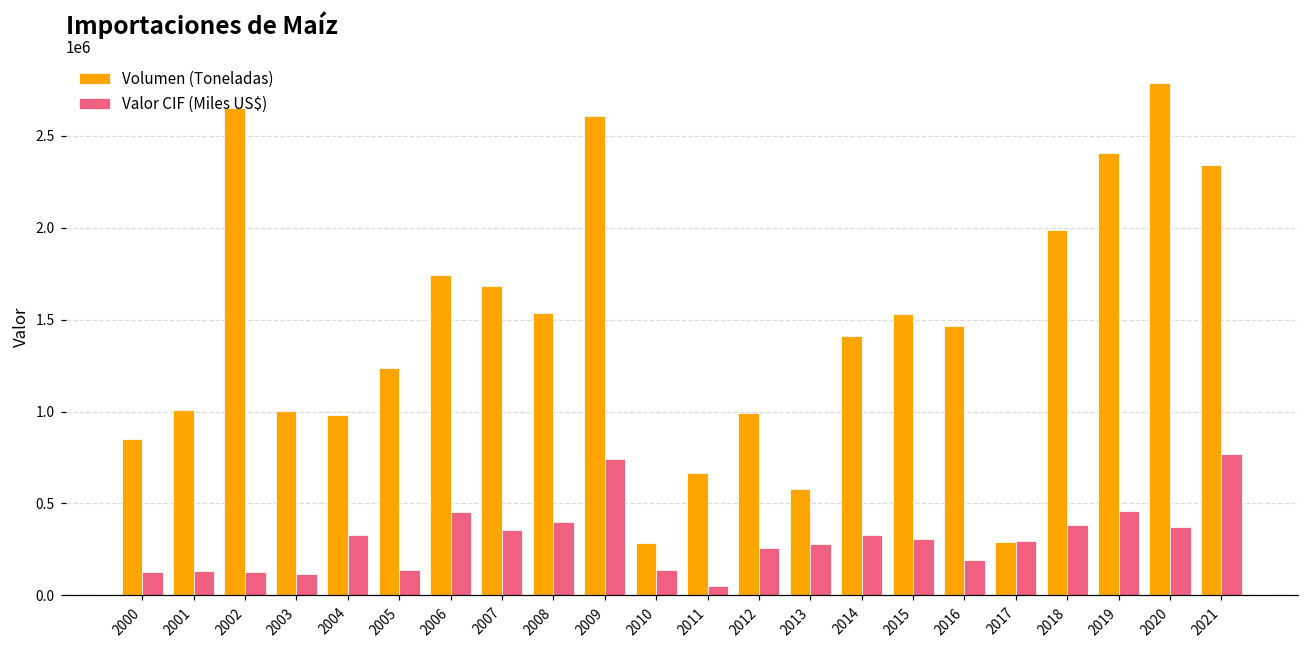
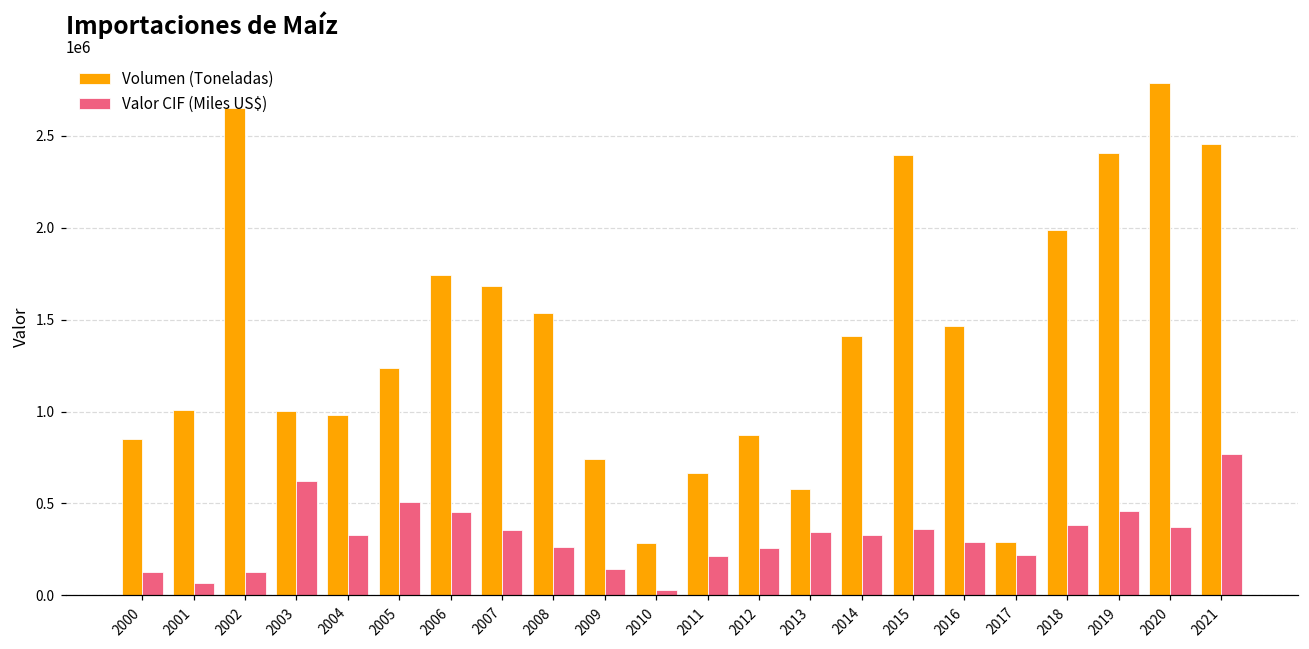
Valor CIF (Miles US$), 2001: 130000 -> 70000
Valor CIF (Miles US$), 2003: 120000 -> 620000
Valor CIF (Miles US$), 2005: 140000 -> 510000
Valor CIF (Miles US$), 2008: 400000 -> 260000
Volumen (Toneladas), 2009: 2610000 -> 740000
Valor CIF (Miles US$), 2009: 740000 -> 140000
Valor CIF (Miles US$), 2010: 140000 -> 30000
Valor CIF (Miles US$), 2011: 50000 -> 210000
Volumen (Toneladas), 2012: 990000 -> 870000
Valor CIF (Miles US$), 2013: 280000 -> 340000
Volumen (Toneladas), 2015: 1530000 -> 2400000
Valor CIF (Miles US$), 2015: 310000 -> 360000
Valor CIF (Miles US$), 2016: 190000 -> 290000
Valor CIF (Miles US$), 2017: 300000 -> 220000
Volumen (Toneladas), 2021: 2340000 -> 2460000
